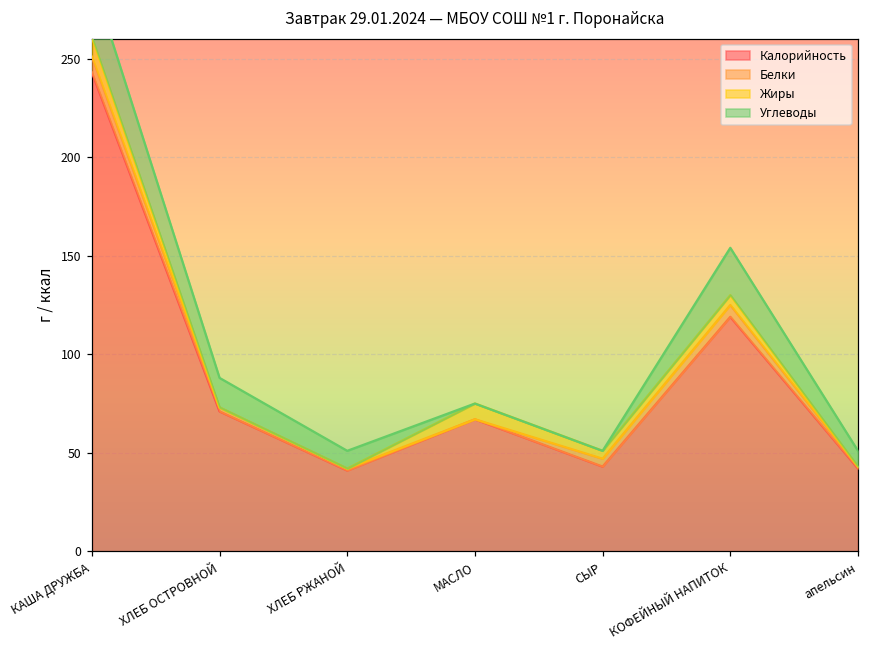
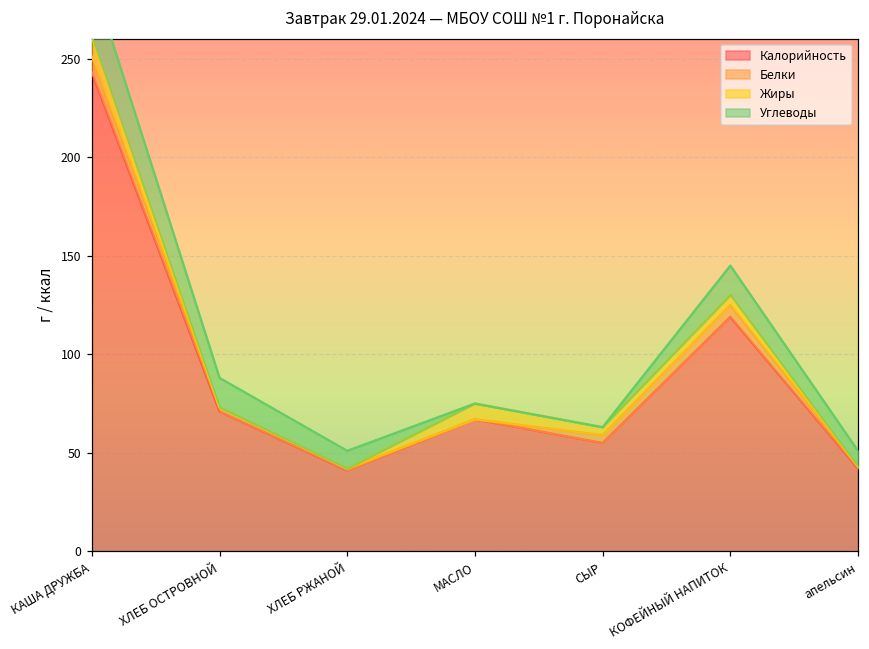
Калорийность, СЫР: 43 -> 55
Углеводы, КОФЕЙНЫЙ НАПИТОК: 24 -> 15
